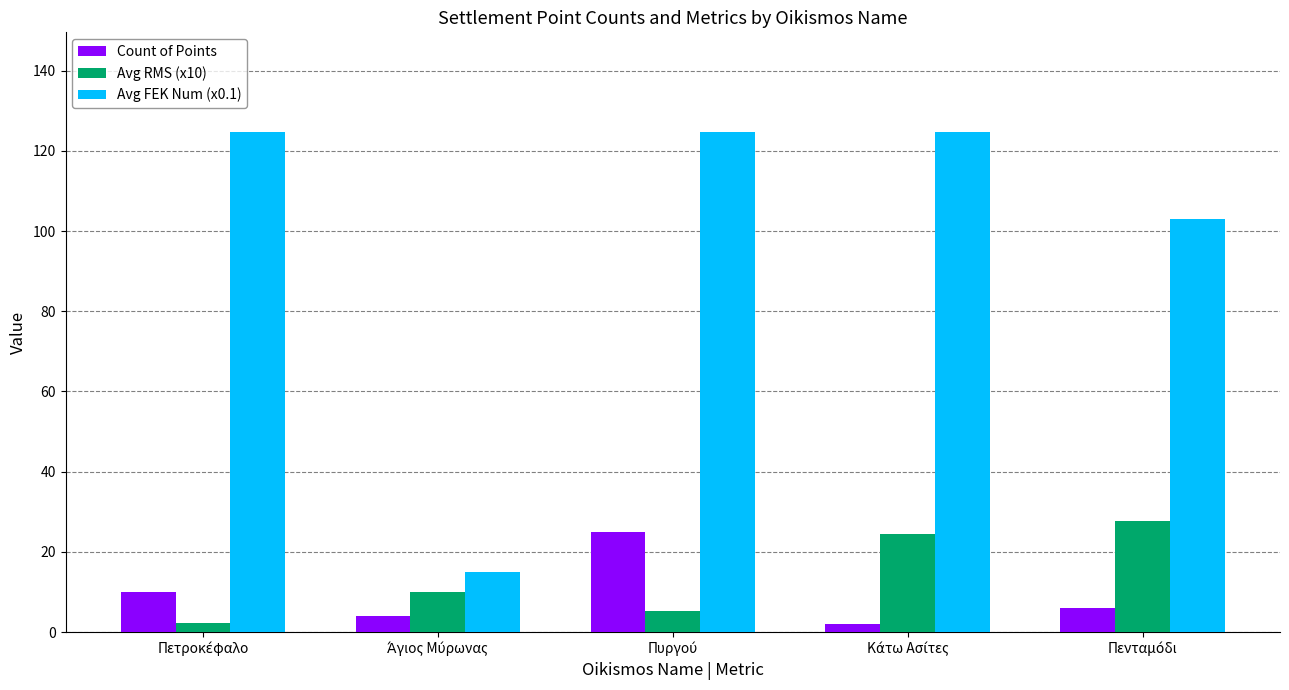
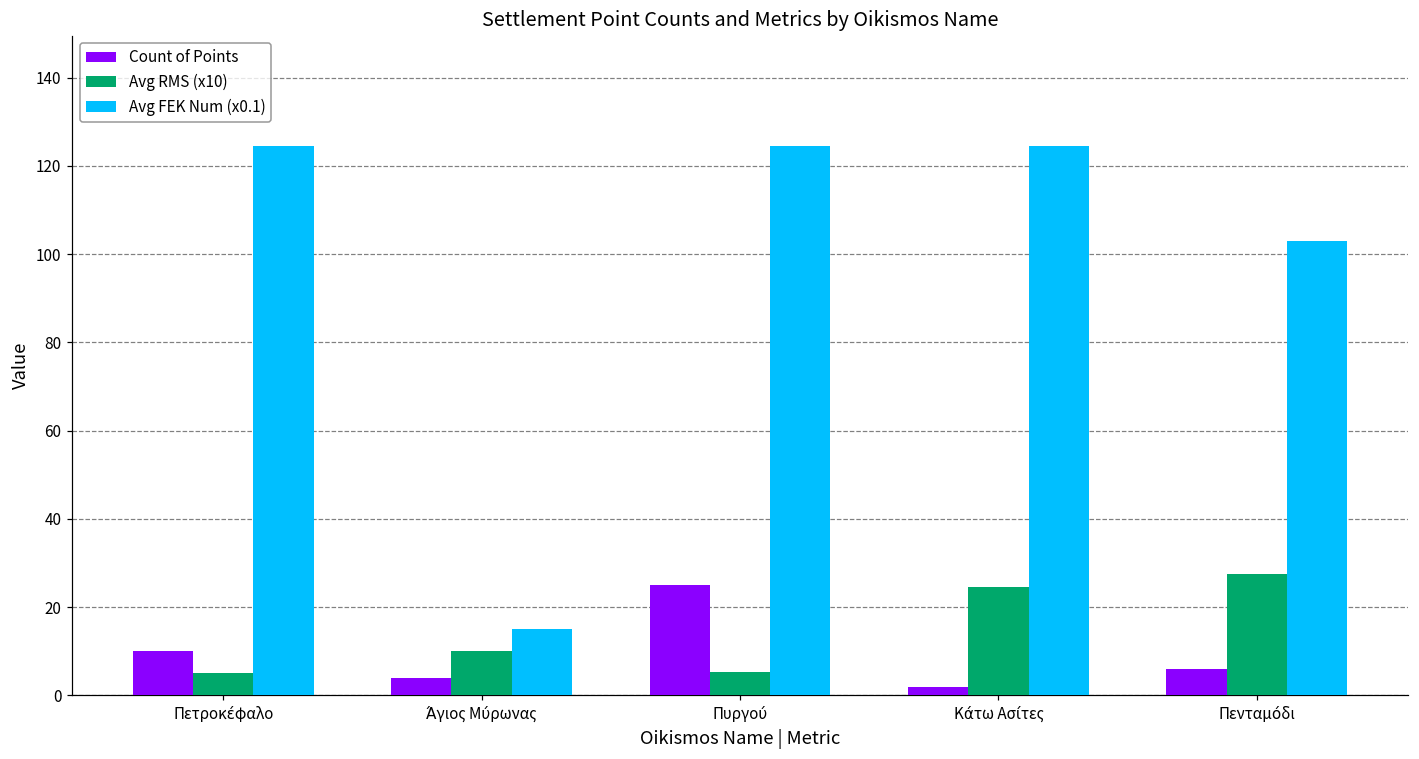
Avg RMS (x10), Πετροκέφαλο: 2 -> 5
